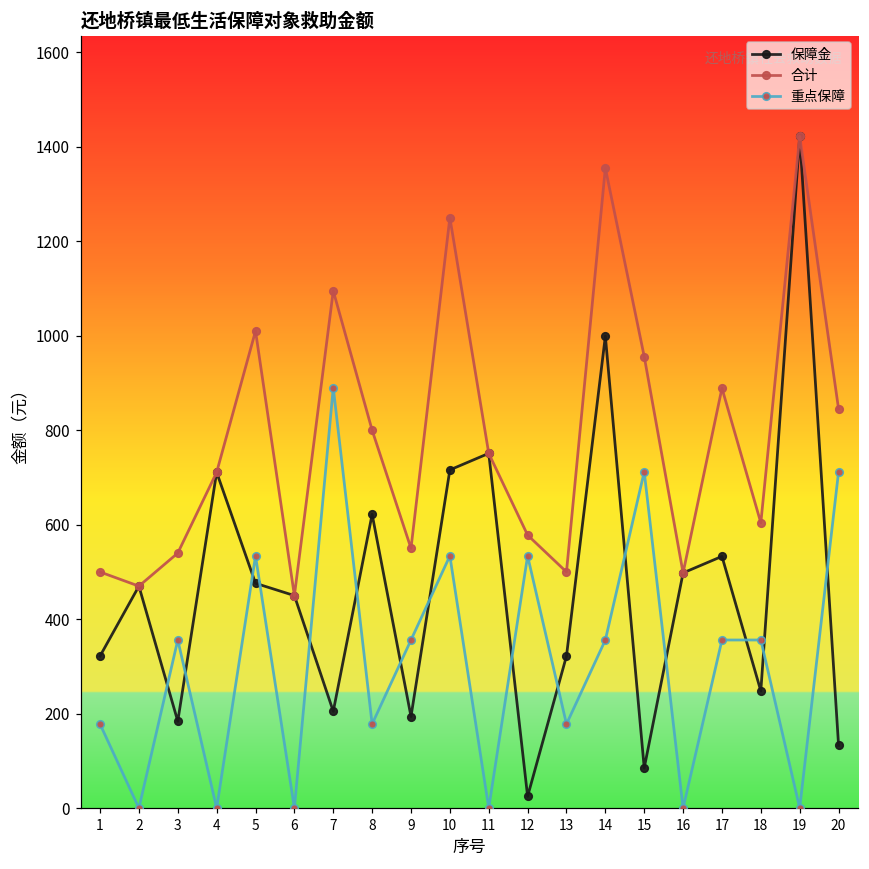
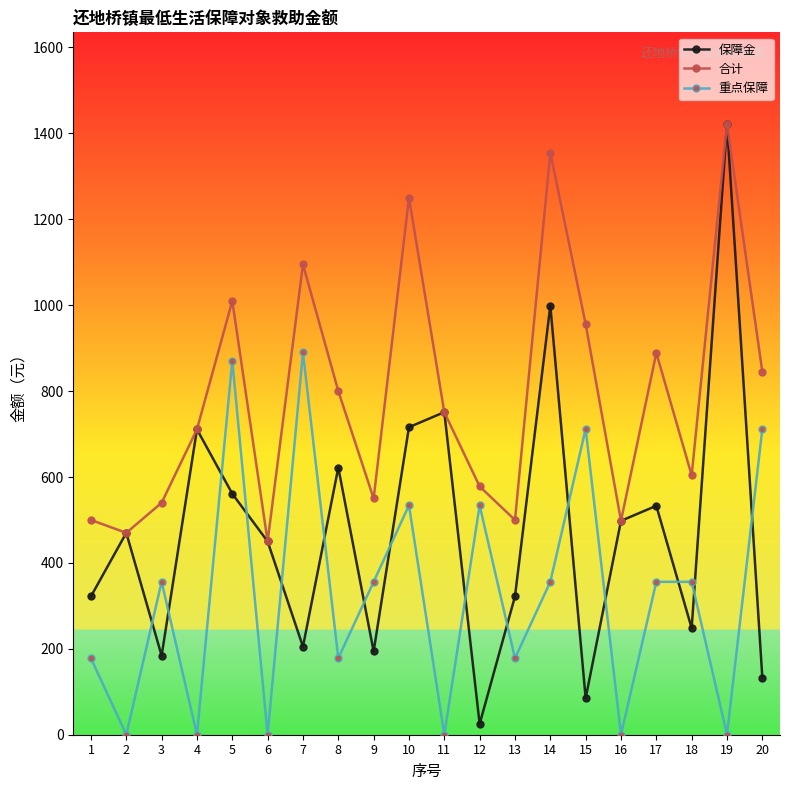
保障金, 5: 480 -> 560
重点保障, 5: 530 -> 870
